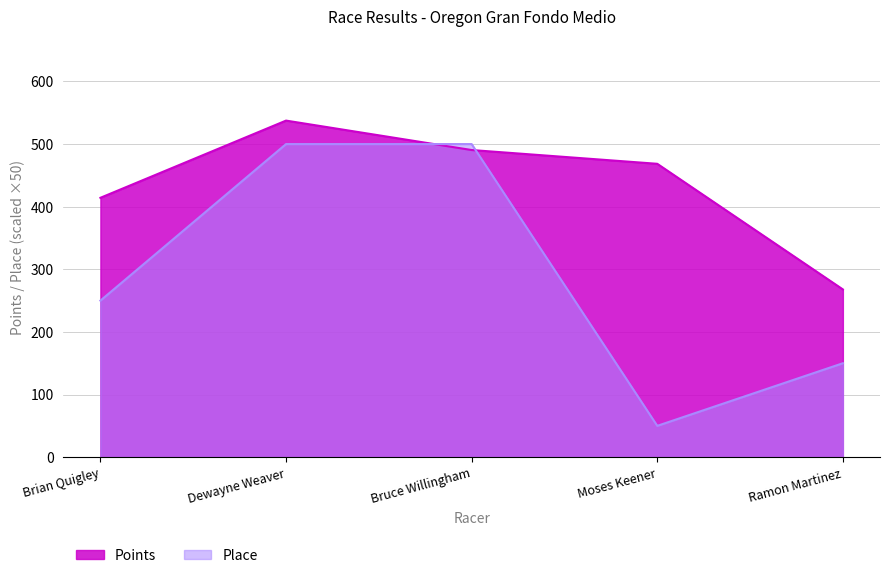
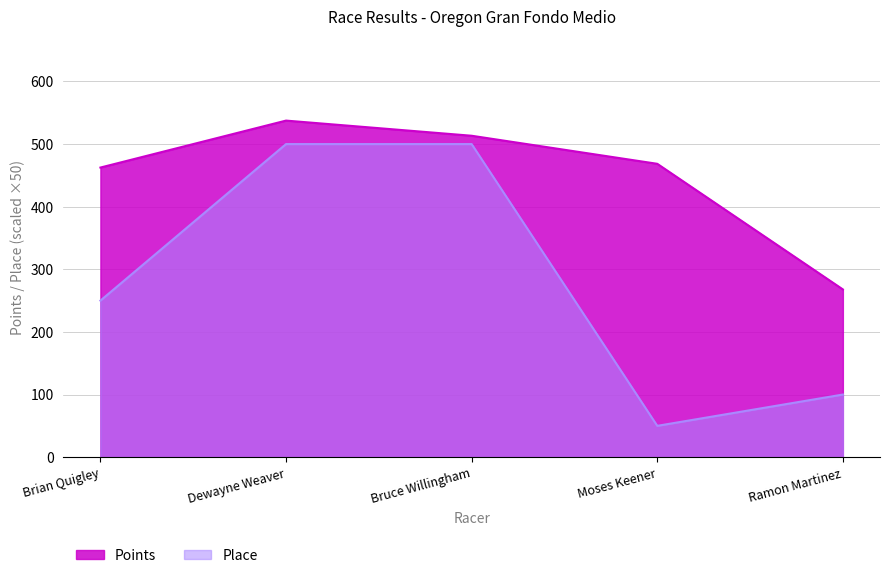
Points, Brian Quigley: 410 -> 460
Points, Bruce Willingham: 490 -> 510
Place, Ramon Martinez: 150 -> 100
